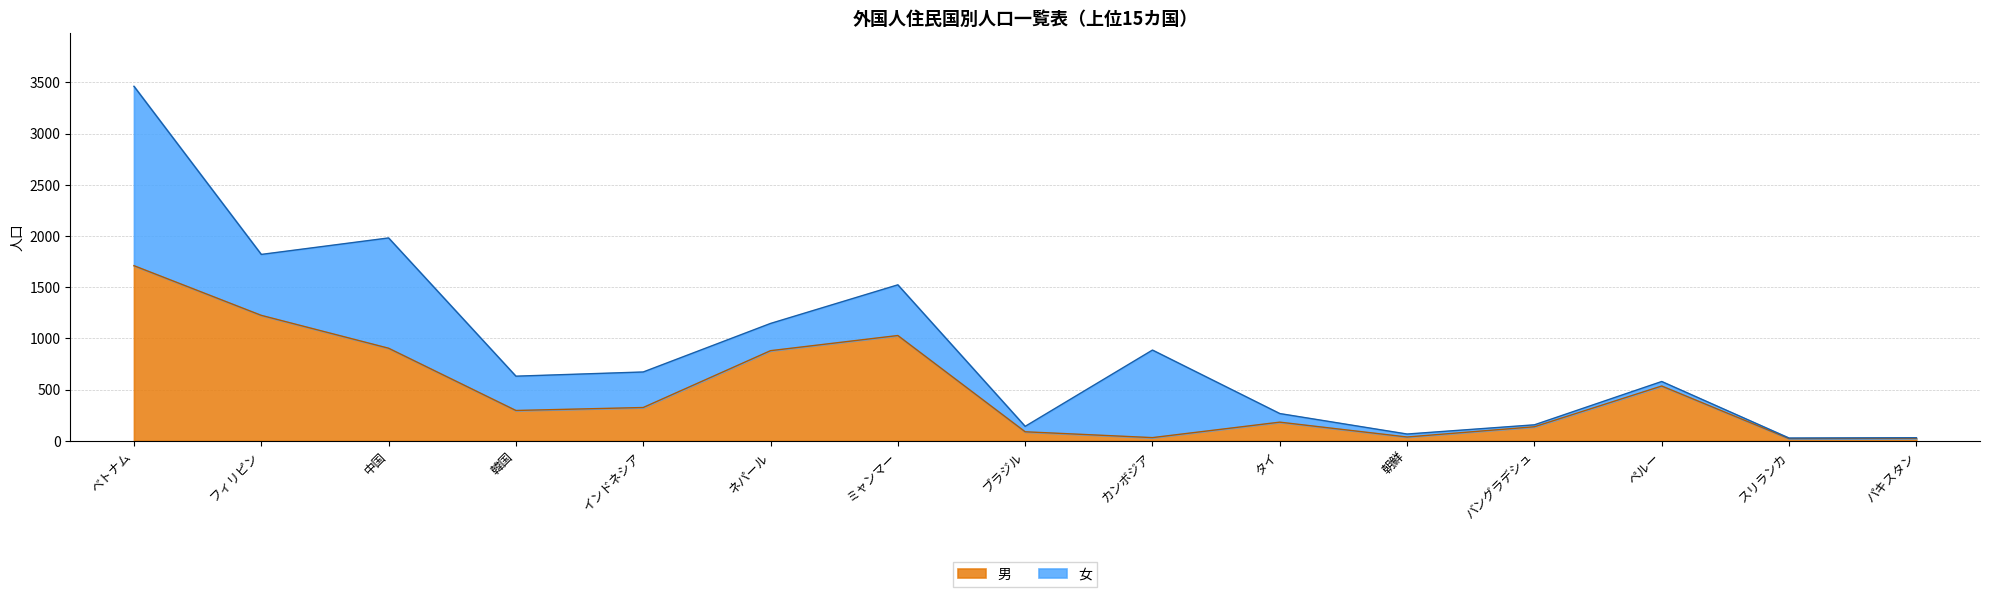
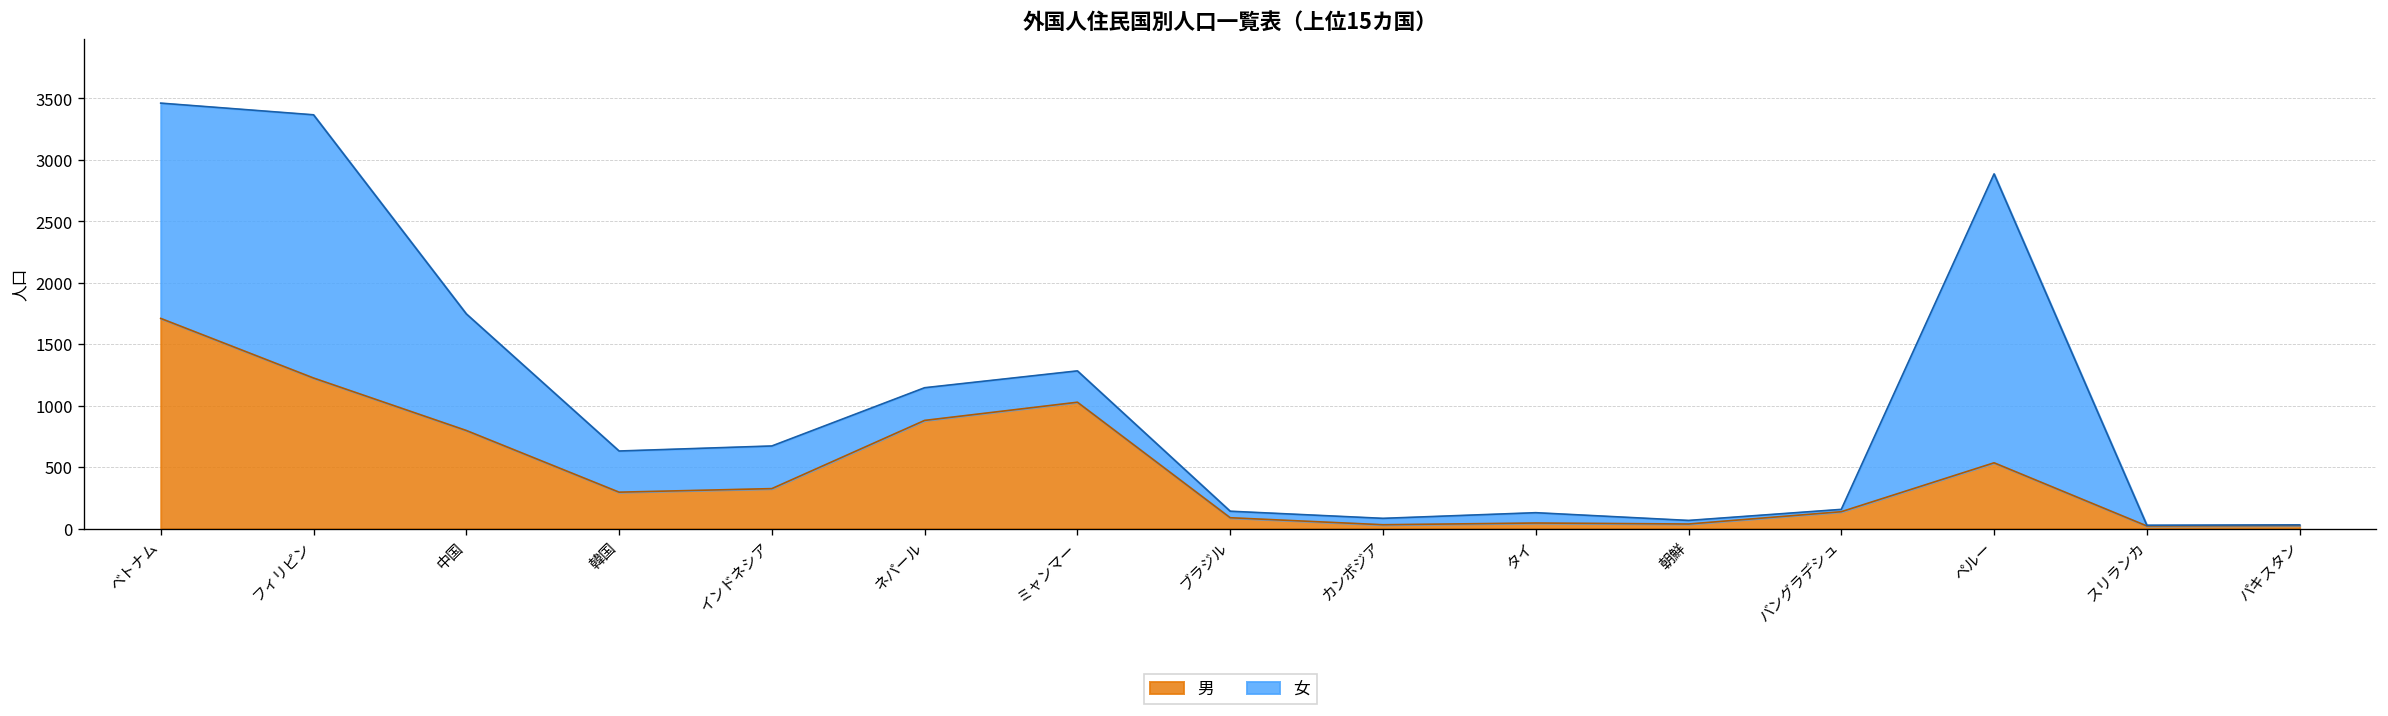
女, フィリピン: 600 -> 2140
男, 中国: 900 -> 800
女, 中国: 1080 -> 950
女, ミャンマー: 500 -> 260
女, カンボジア: 860 -> 50
男, タイ: 180 -> 50
女, ペルー: 40 -> 2350
